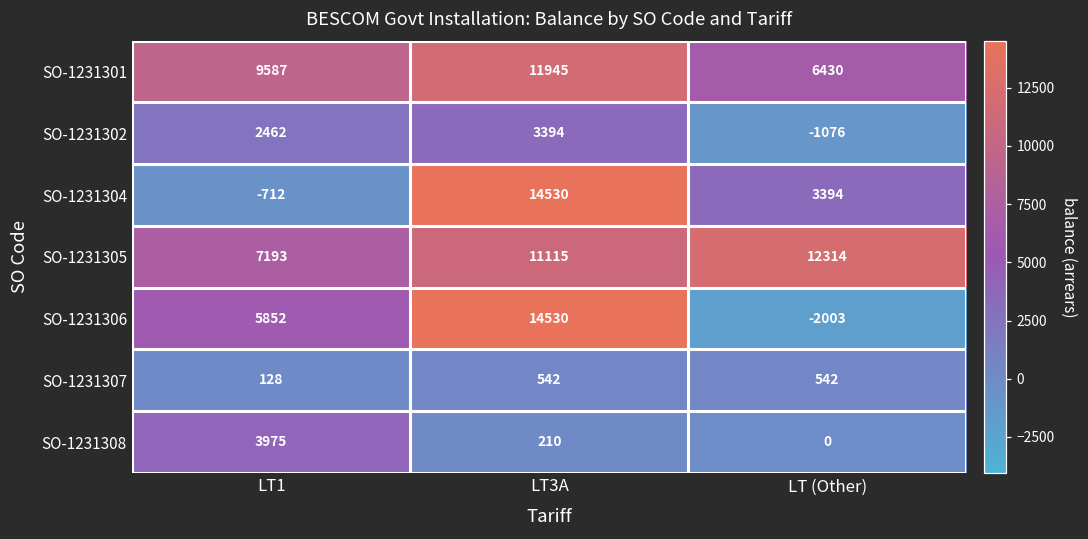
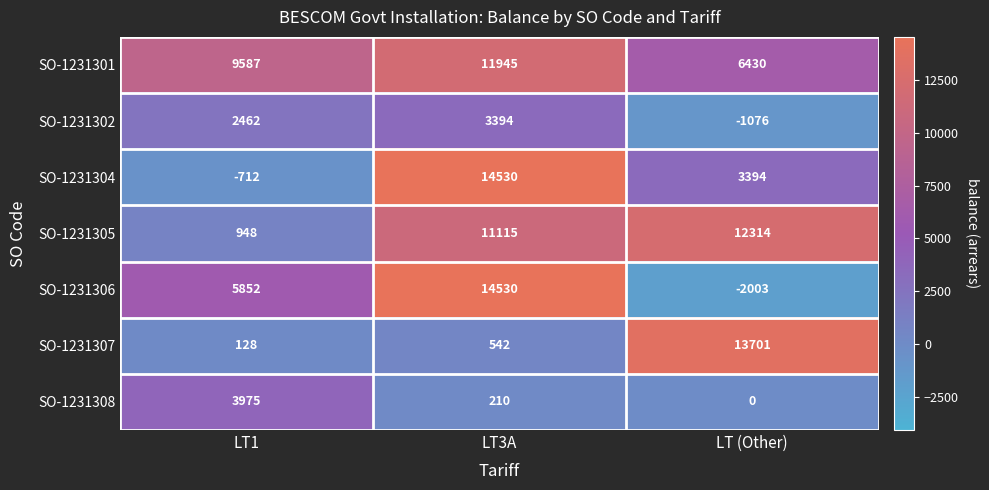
SO-1231305, LT1: 7193 -> 948
SO-1231307, LT (Other): 542 -> 13701
